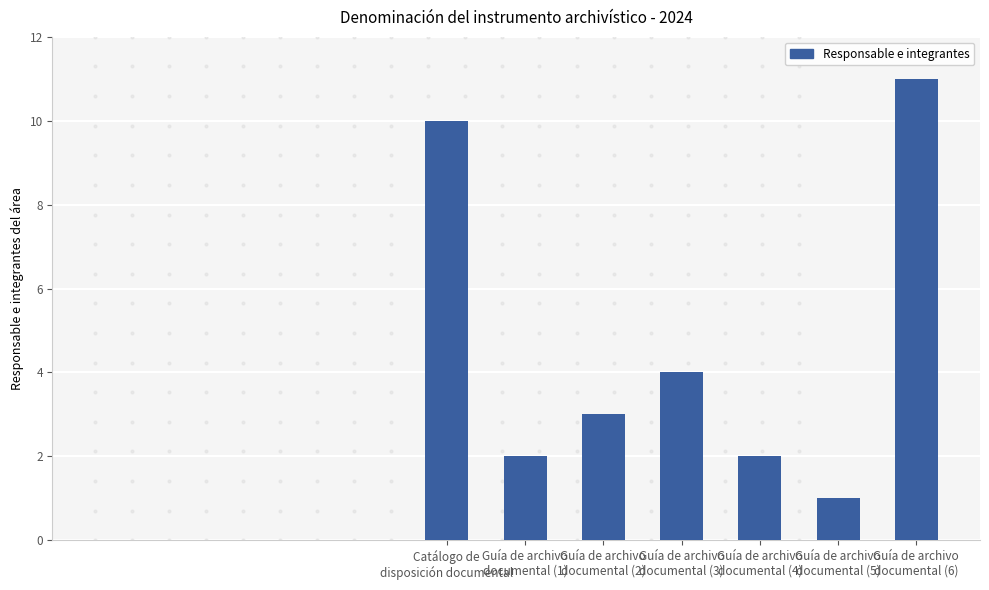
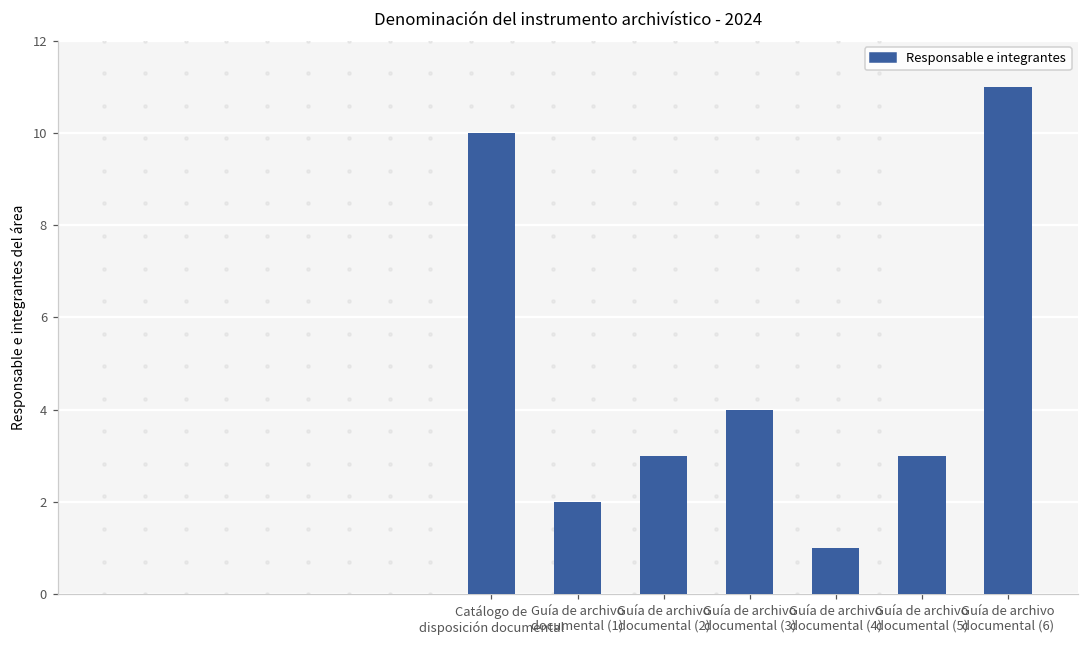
Responsable e integrantes, Guía de archivo documental (4): 2 -> 1
Responsable e integrantes, Guía de archivo documental (5): 1 -> 3
